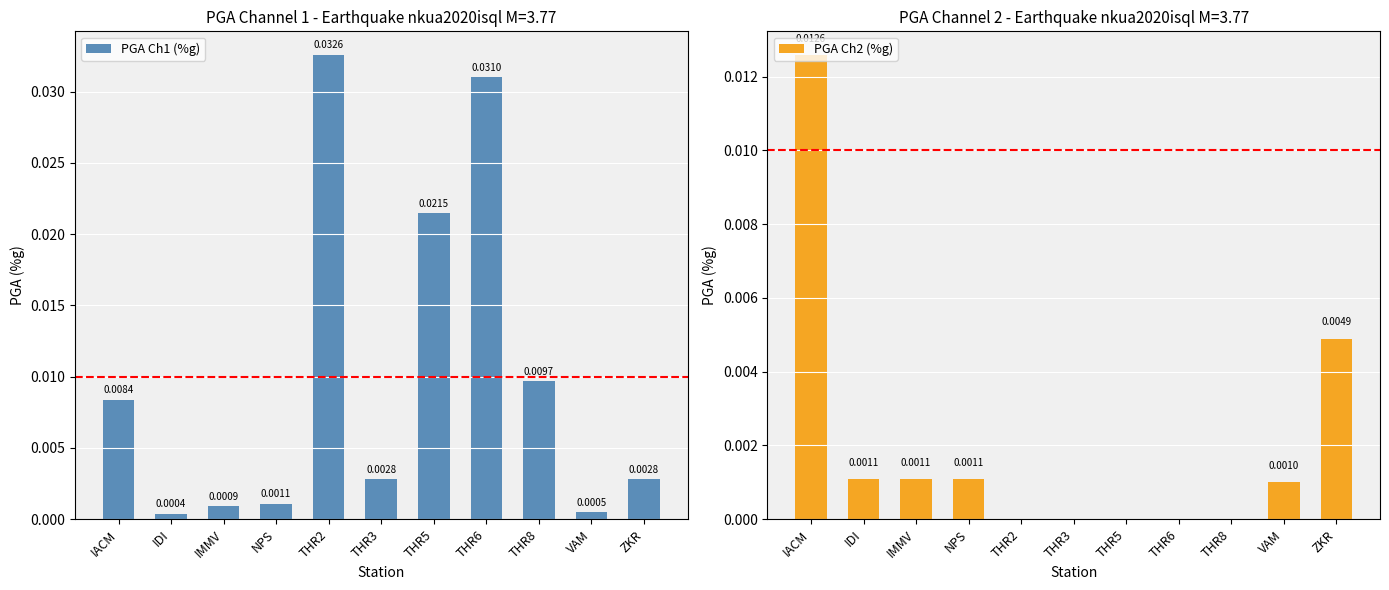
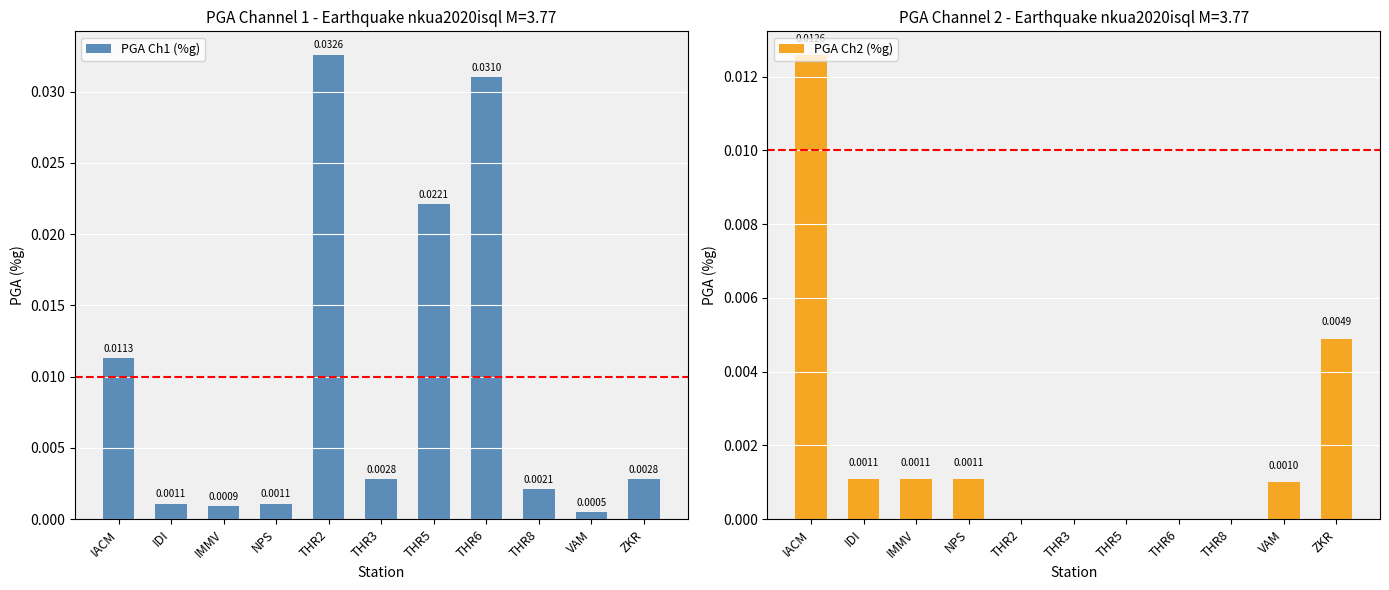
PGA Channel 1 - Earthquake nkua2020isql M=3.77, IACM: 0.0084 -> 0.0113
PGA Channel 1 - Earthquake nkua2020isql M=3.77, IDI: 0.0004 -> 0.0011
PGA Channel 1 - Earthquake nkua2020isql M=3.77, THR5: 0.0215 -> 0.0221
PGA Channel 1 - Earthquake nkua2020isql M=3.77, THR8: 0.0097 -> 0.0021
